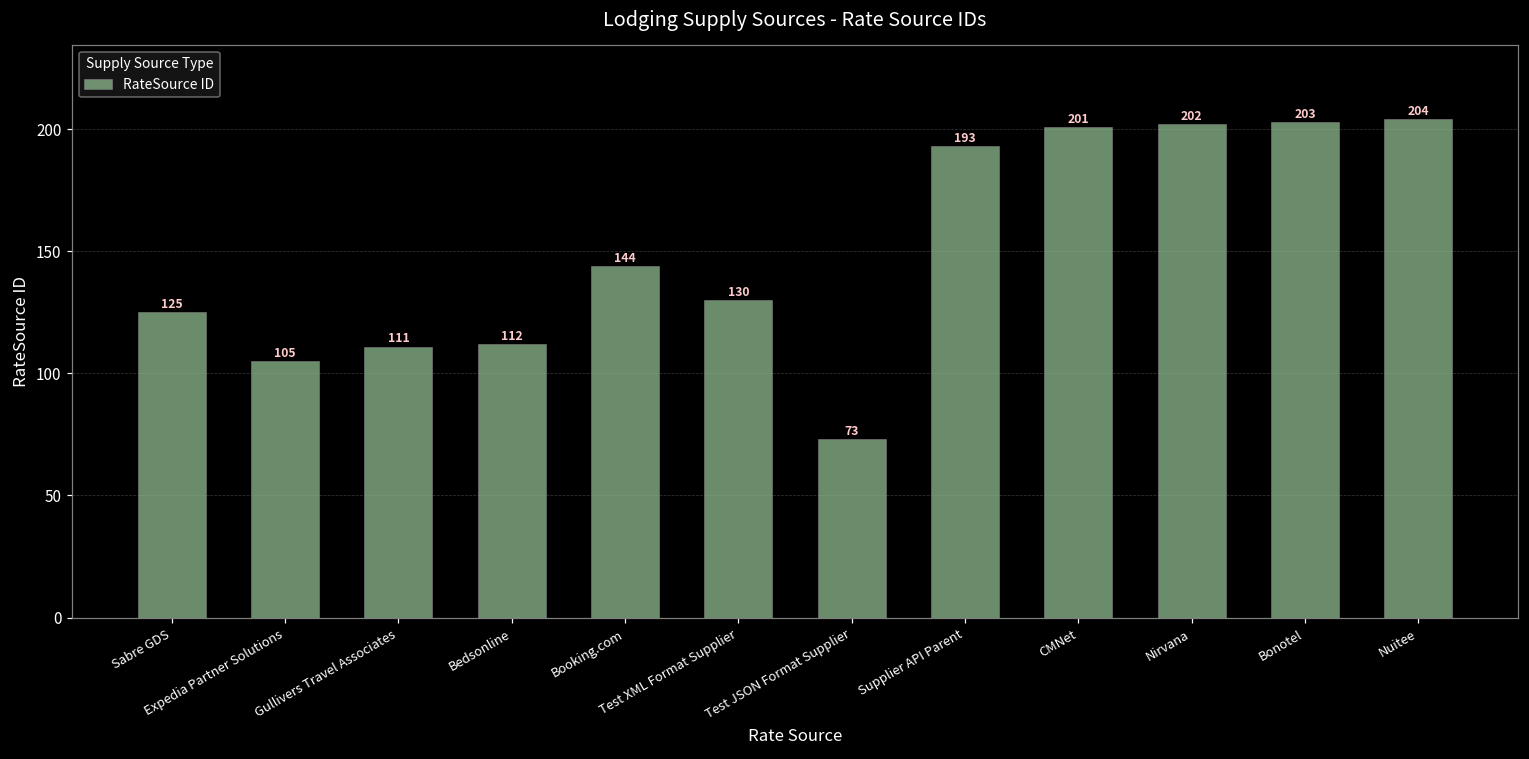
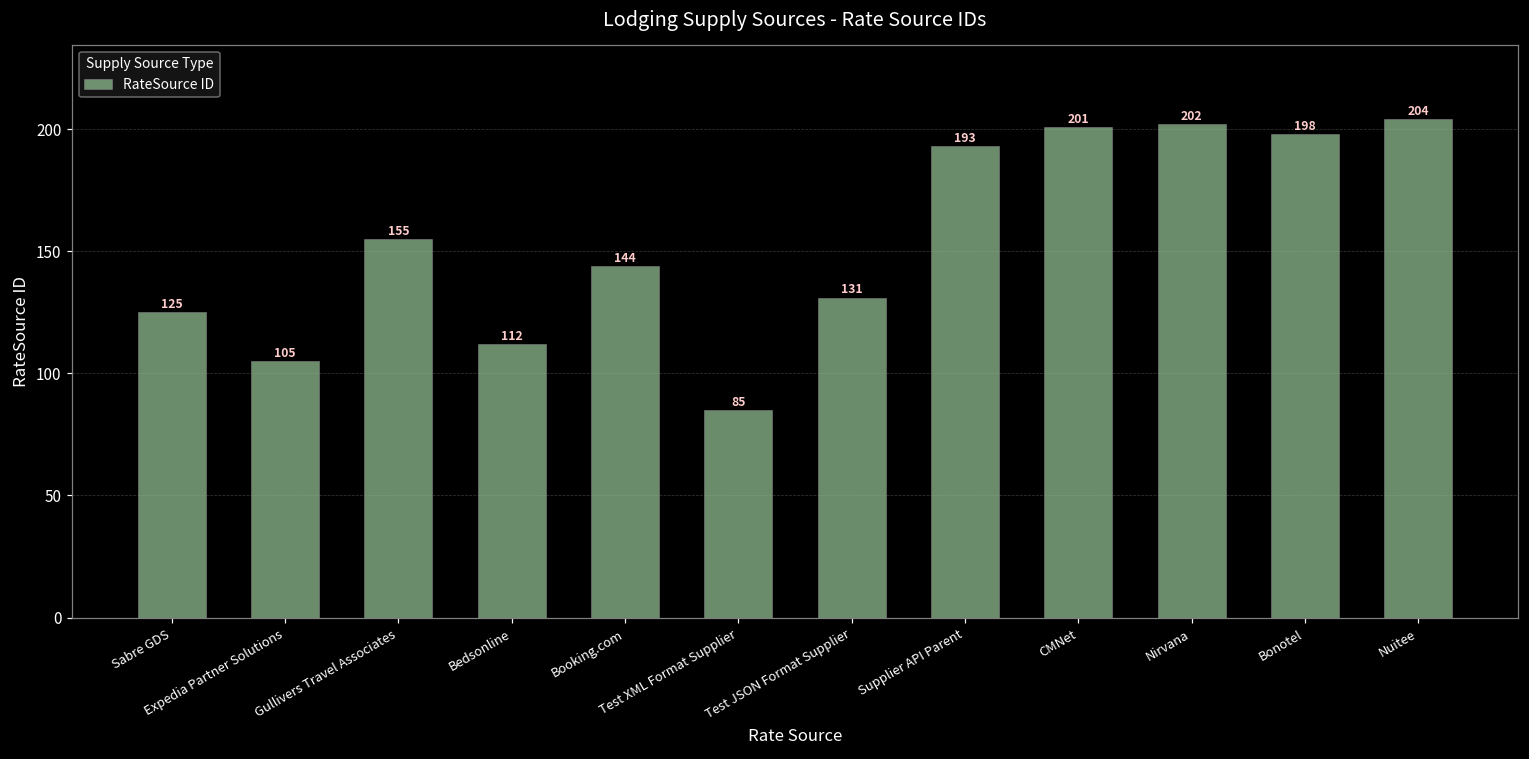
Gullivers Travel Associates: 111 -> 155
Test XML Format Supplier: 130 -> 85
Test JSON Format Supplier: 73 -> 131
Bonotel: 203 -> 198
